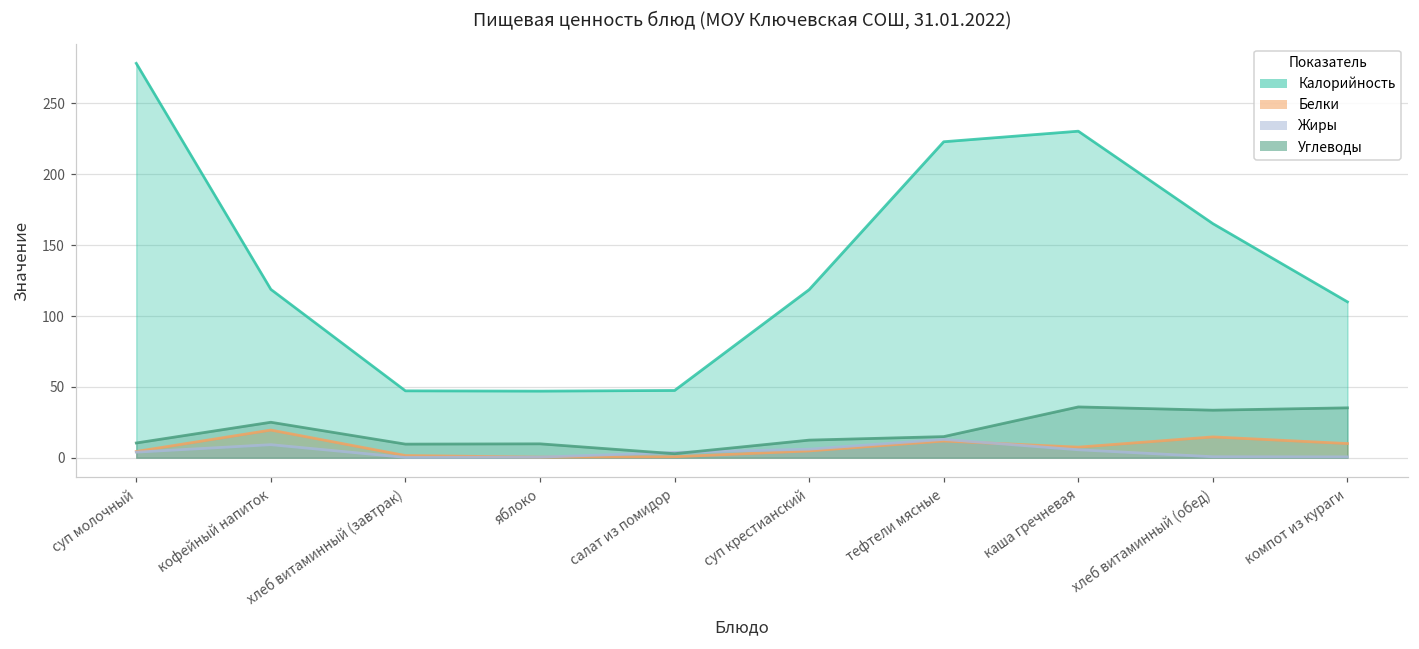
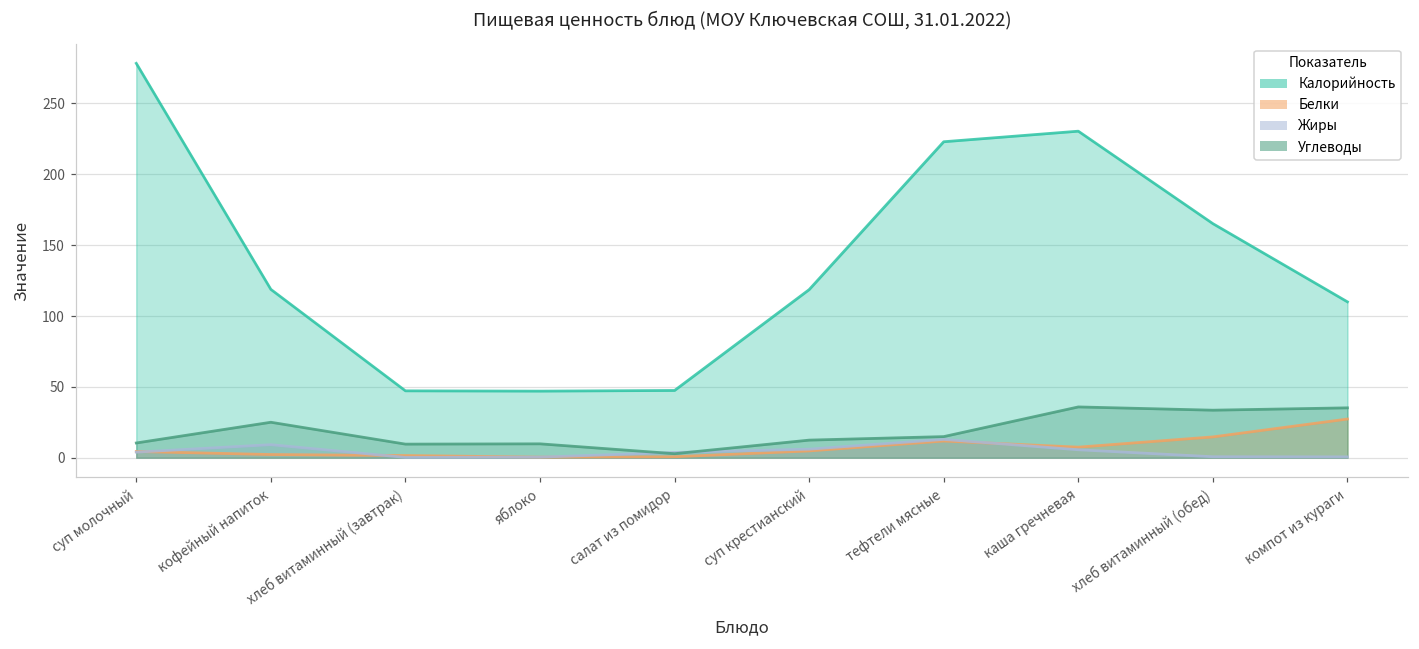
Белки, кофейный напиток: 20 -> 2
Белки, компот из кураги: 10 -> 27
